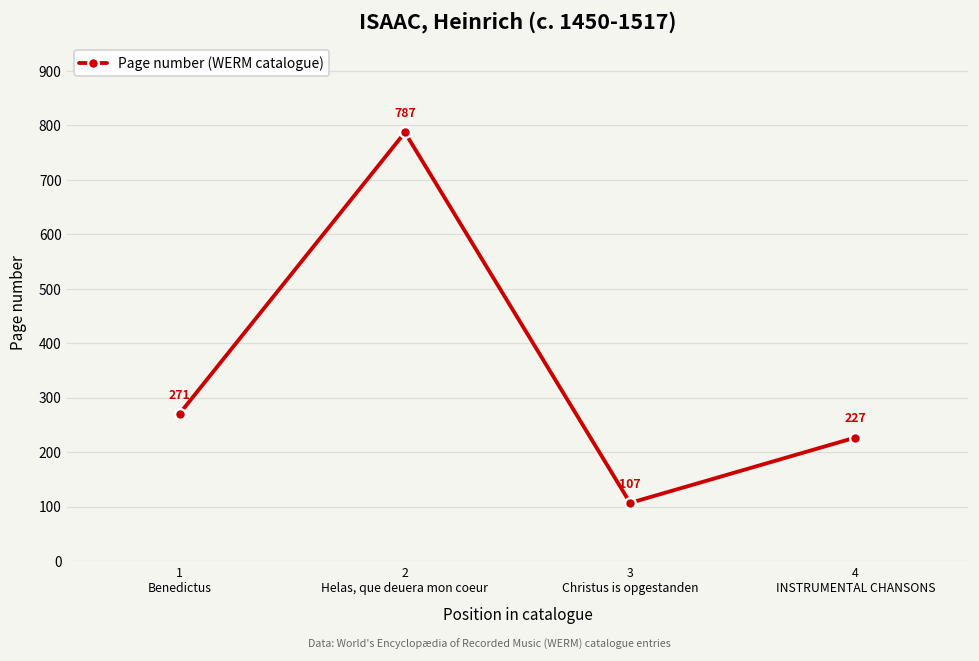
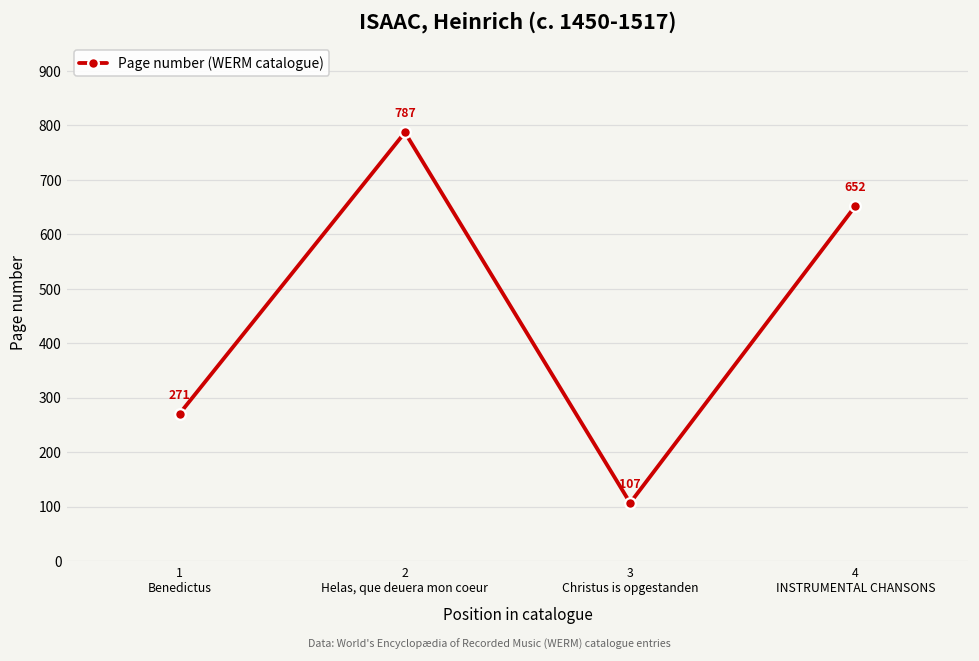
4 INSTRUMENTAL CHANSONS: 227 -> 652
